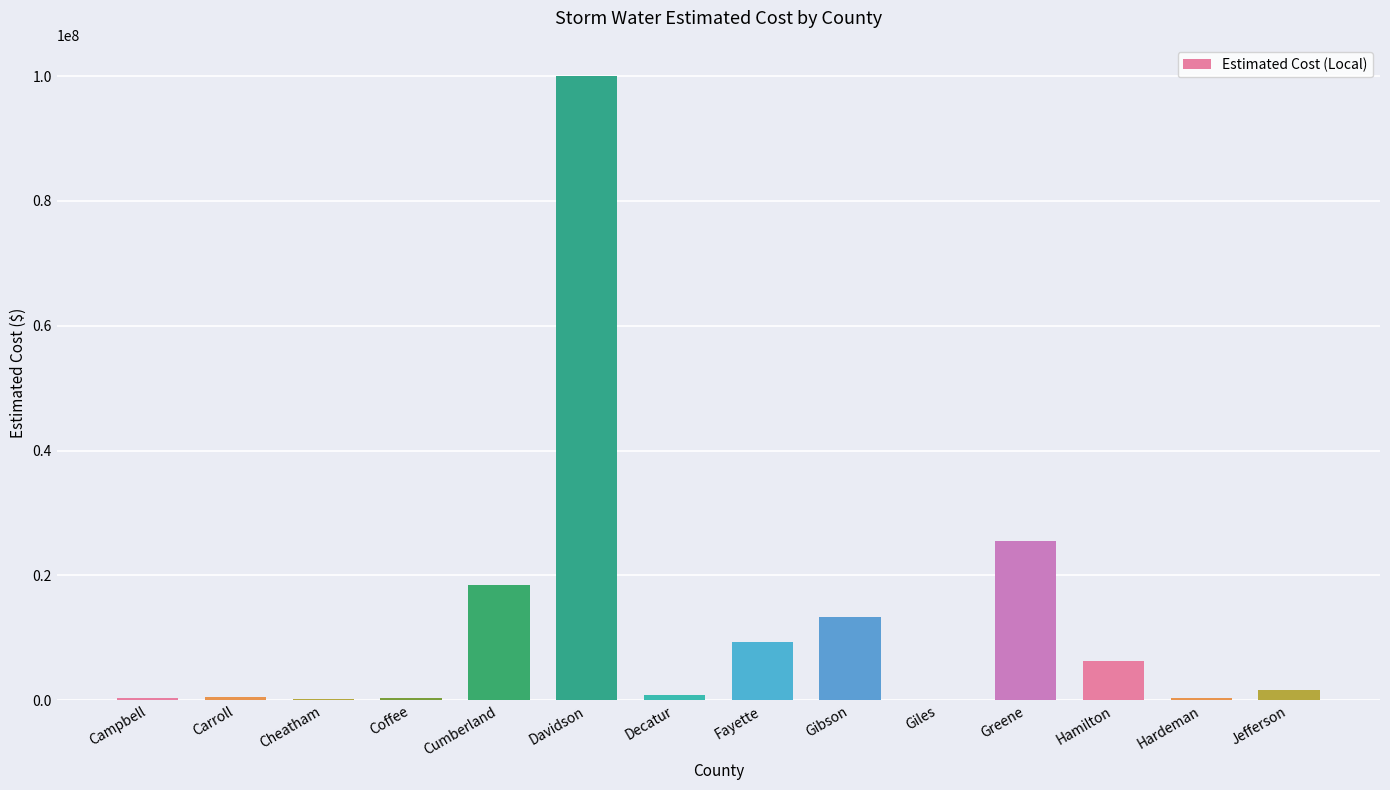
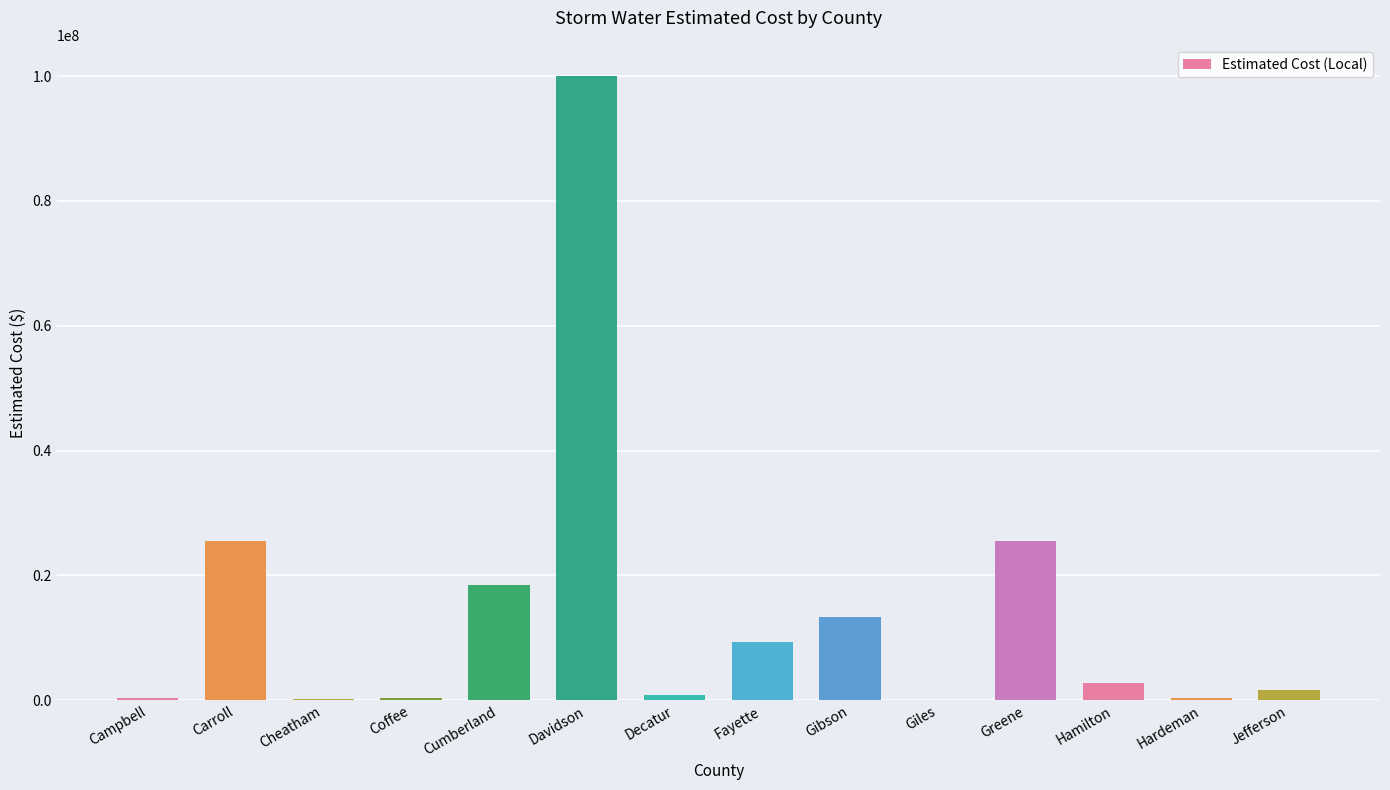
Carroll: 1000000 -> 26000000
Hamilton: 6000000 -> 3000000
